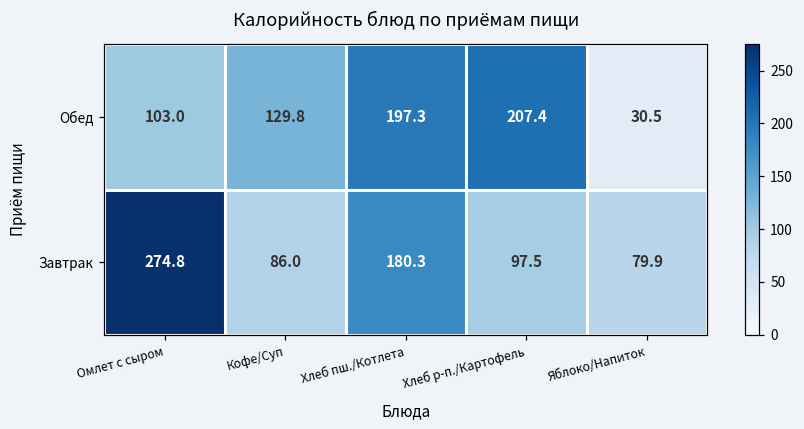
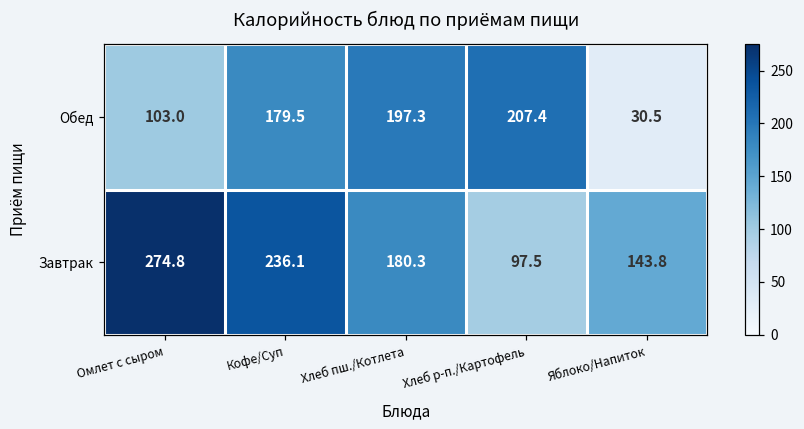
Обед, Кофе/Суп: 129.8 -> 179.5
Завтрак, Кофе/Суп: 86.0 -> 236.1
Завтрак, Яблоко/Напиток: 79.9 -> 143.8
